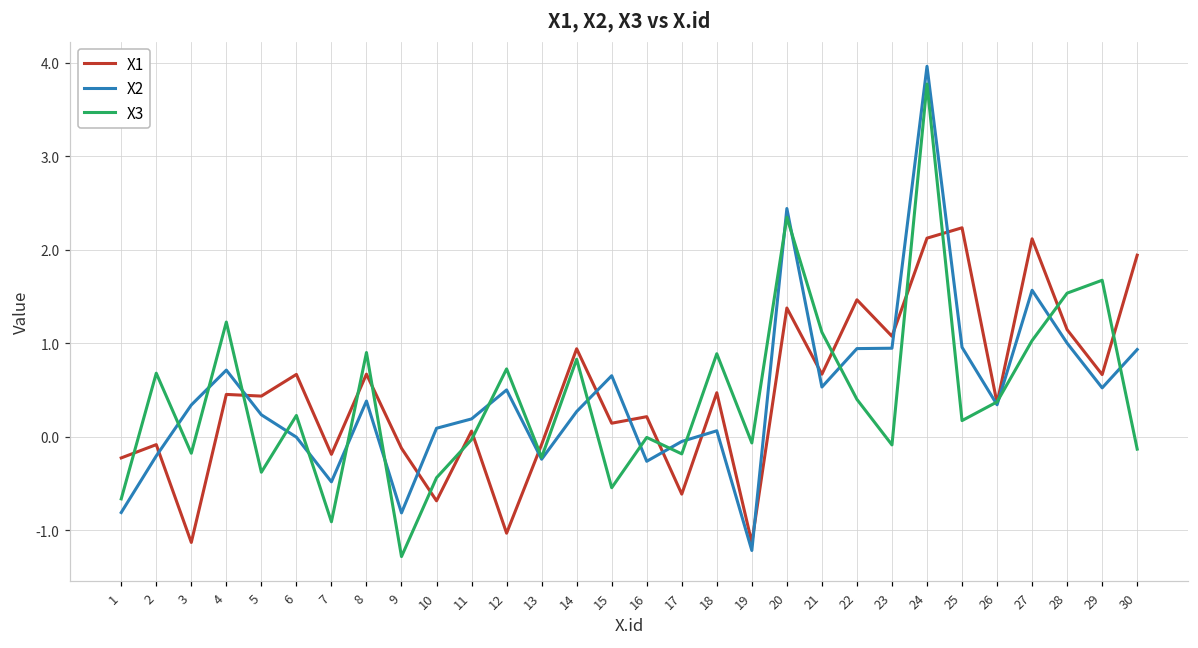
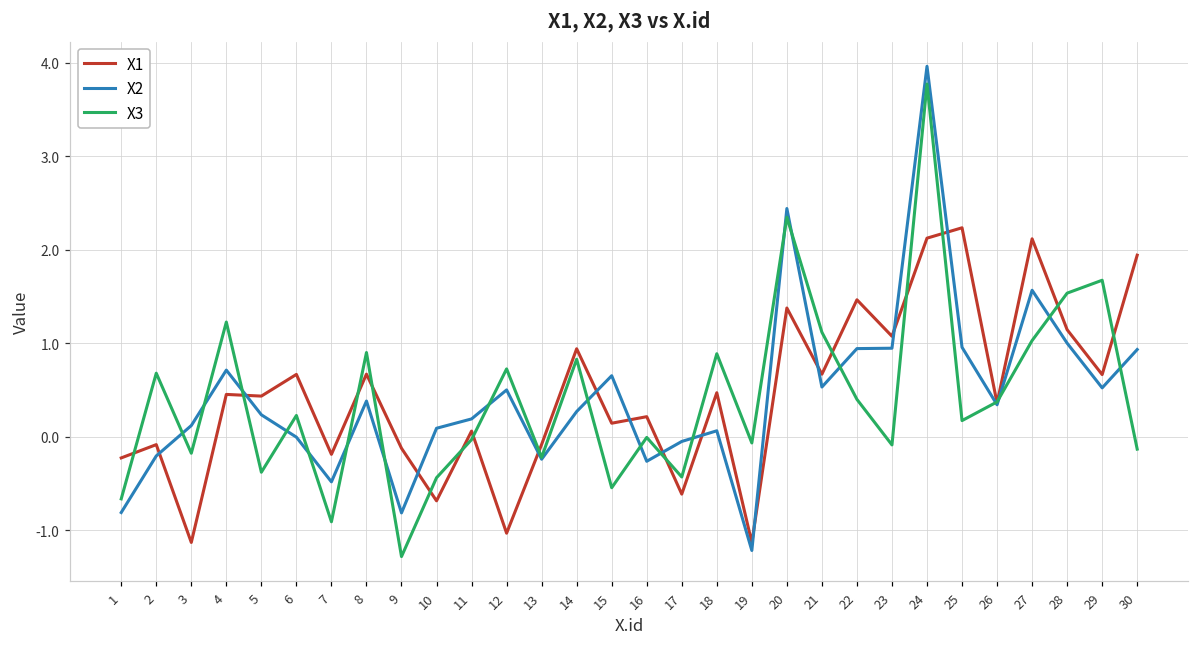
X2, 3: 0.3 -> 0.1
X3, 17: -0.2 -> -0.4
